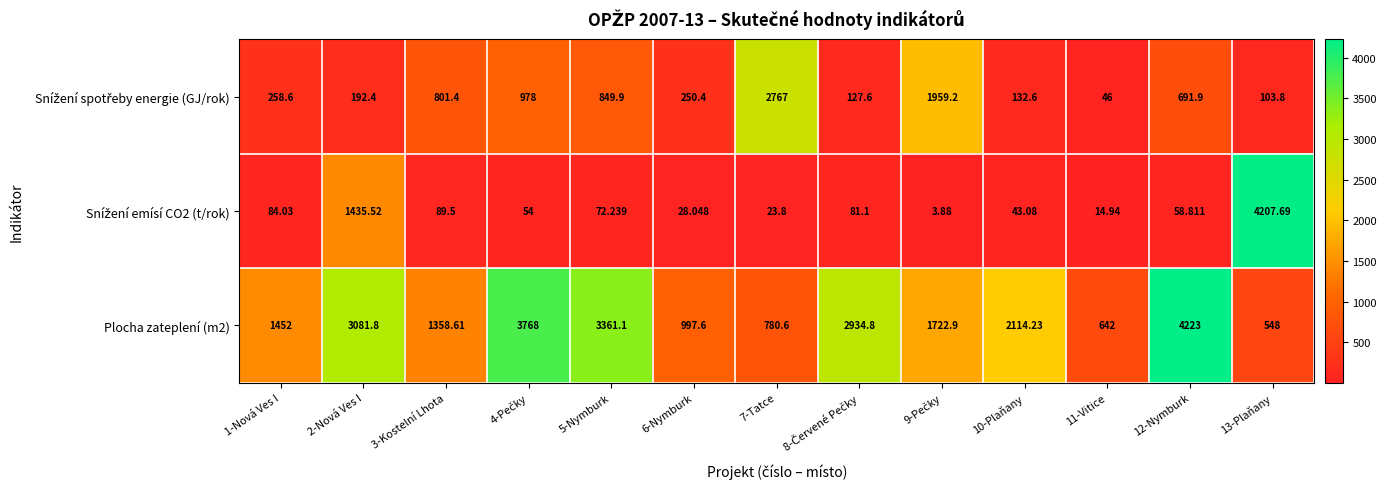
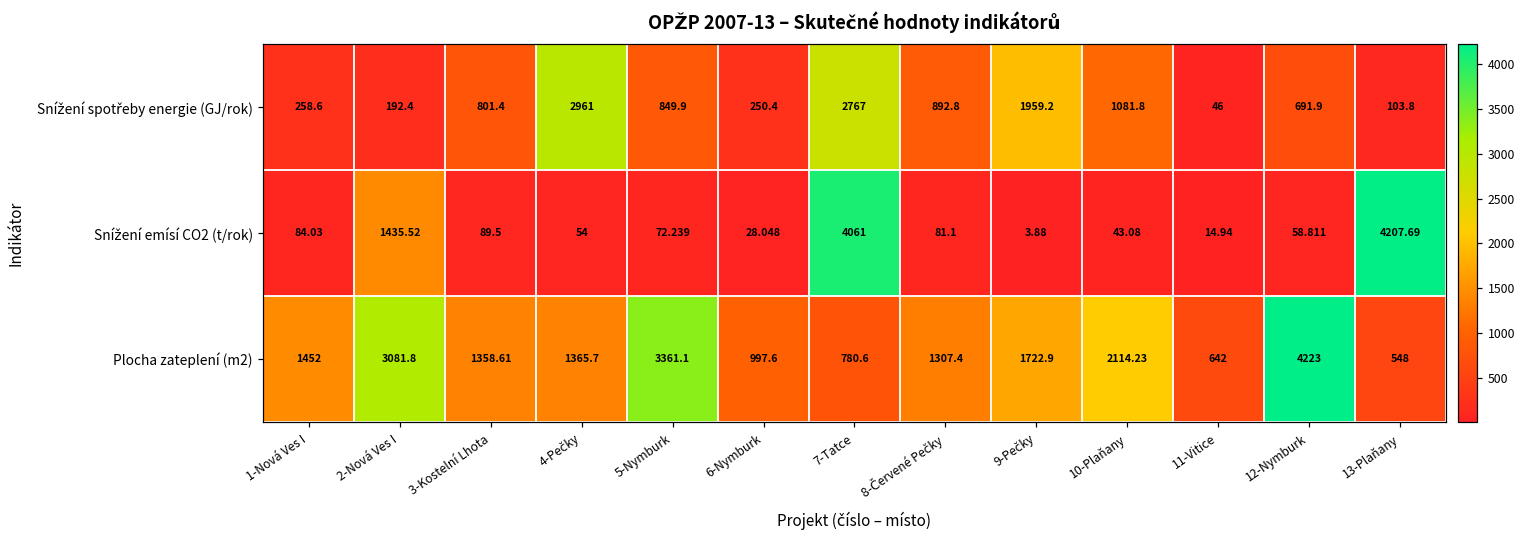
Snížení spotřeby energie (GJ/rok), 4-Pečky: 978 -> 2961
Snížení spotřeby energie (GJ/rok), 8-Červené Pečky: 127.6 -> 892.8
Snížení spotřeby energie (GJ/rok), 10-Plaňany: 132.6 -> 1081.8
Snížení emísí CO2 (t/rok), 7-Tatce: 23.8 -> 4061
Plocha zateplení (m2), 4-Pečky: 3768 -> 1365.7
Plocha zateplení (m2), 8-Červené Pečky: 2934.8 -> 1307.4
